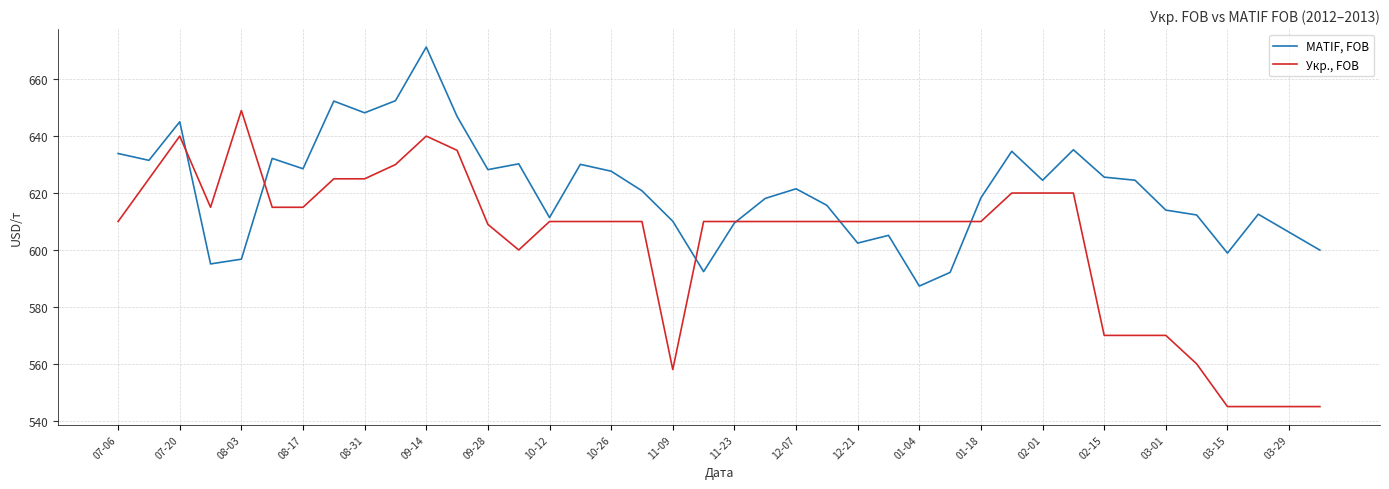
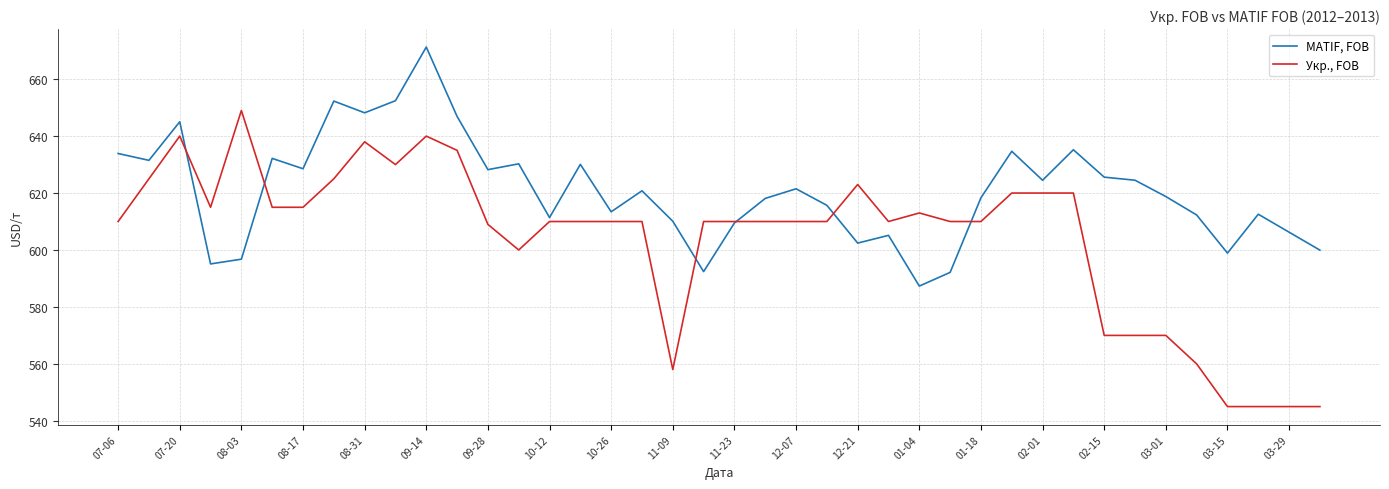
Укр., FOB, 08-31: 625 -> 638
MATIF, FOB, 10-26: 628 -> 613
Укр., FOB, 12-21: 610 -> 623
Укр., FOB, 01-04: 610 -> 613
MATIF, FOB, 03-01: 614 -> 619
